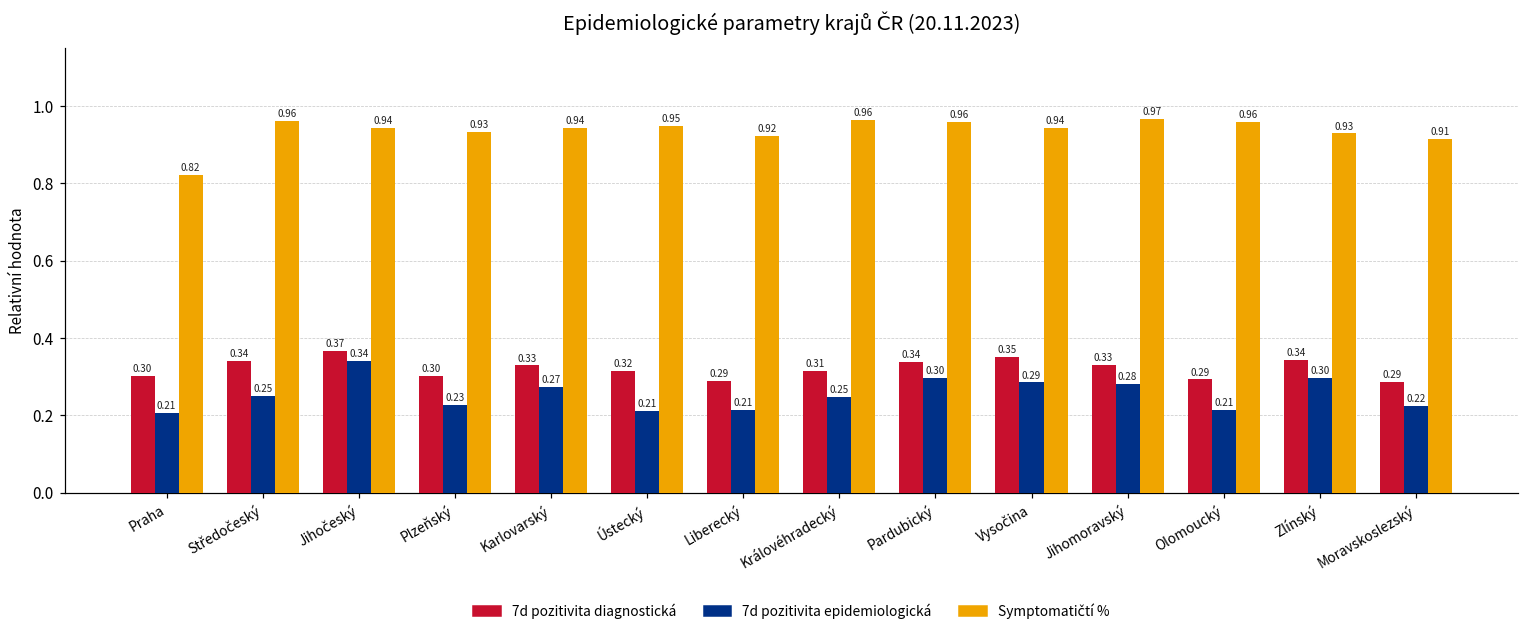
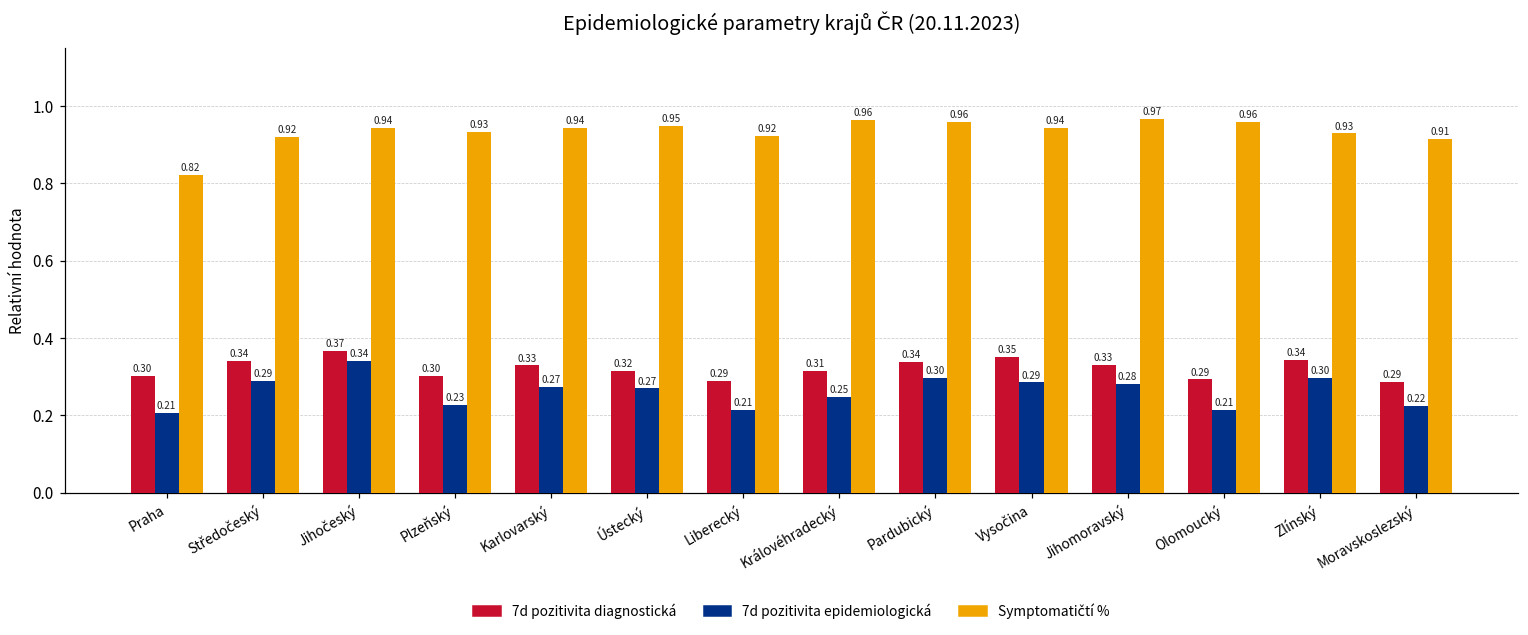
7d pozitivita epidemiologická, Středočeský: 0.25 -> 0.29
Symptomatičtí %, Středočeský: 0.96 -> 0.92
7d pozitivita epidemiologická, Ústecký: 0.21 -> 0.27
